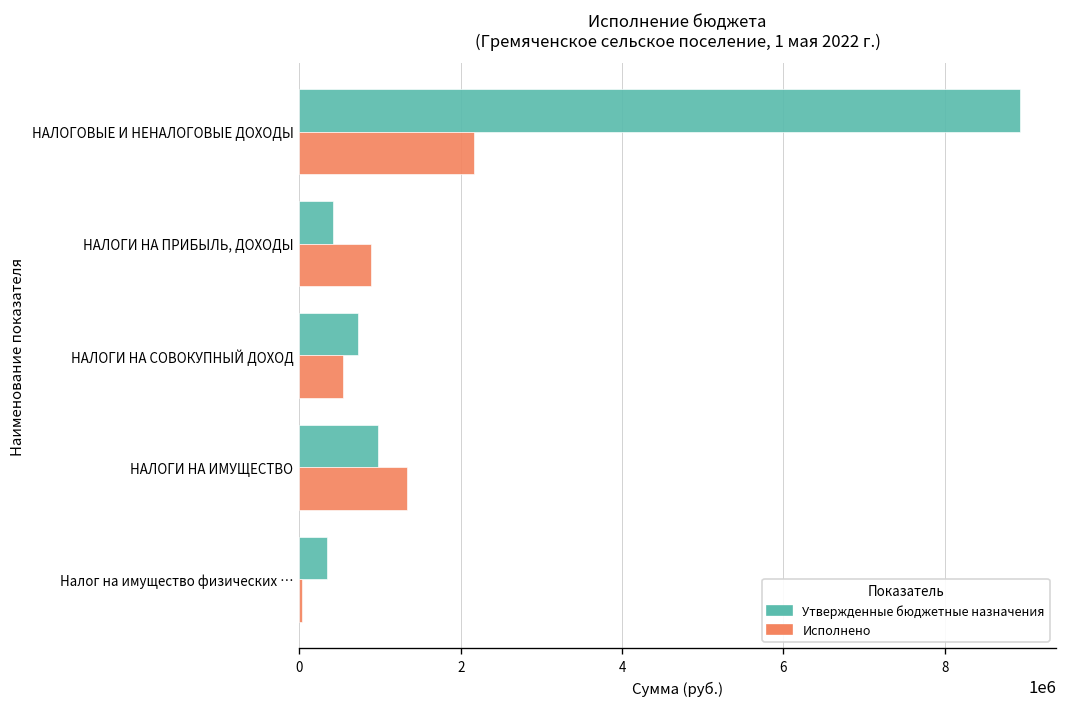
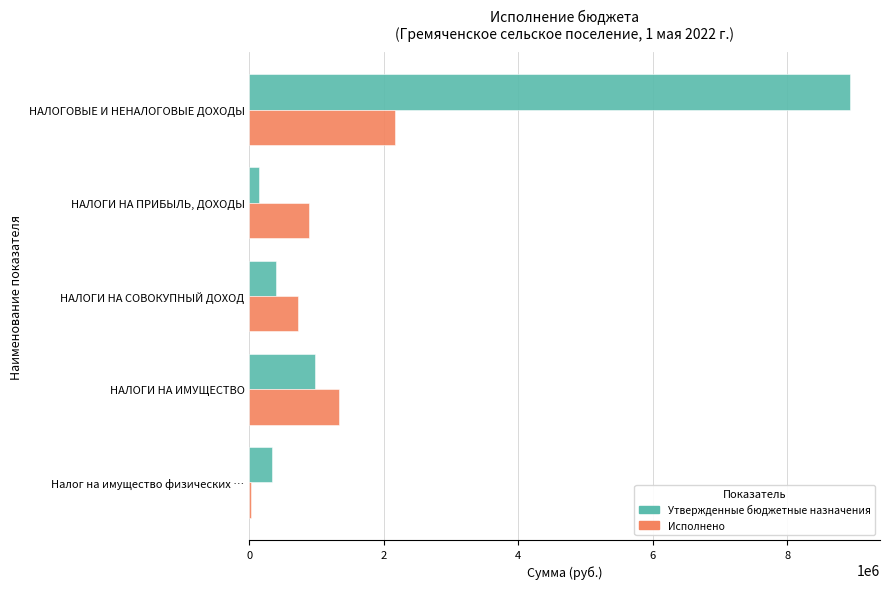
Утвержденные бюджетные назначения, НАЛОГИ НА ПРИБЫЛЬ, ДОХОДЫ: 400000 -> 100000
Утвержденные бюджетные назначения, НАЛОГИ НА СОВОКУПНЫЙ ДОХОД: 700000 -> 400000
Исполнено, НАЛОГИ НА СОВОКУПНЫЙ ДОХОД: 500000 -> 700000
